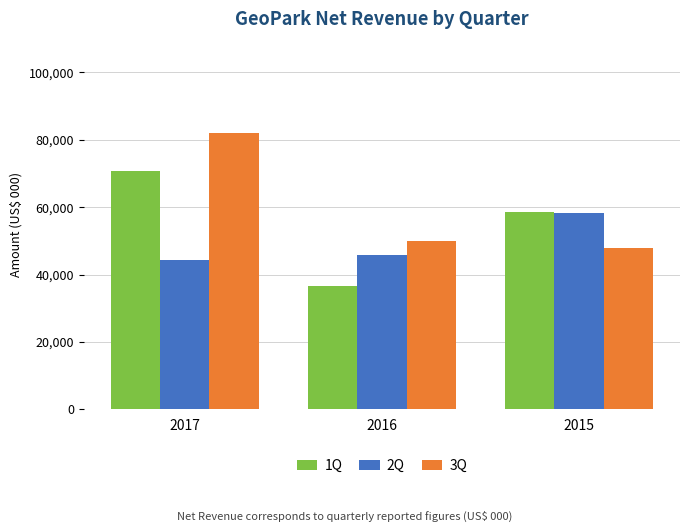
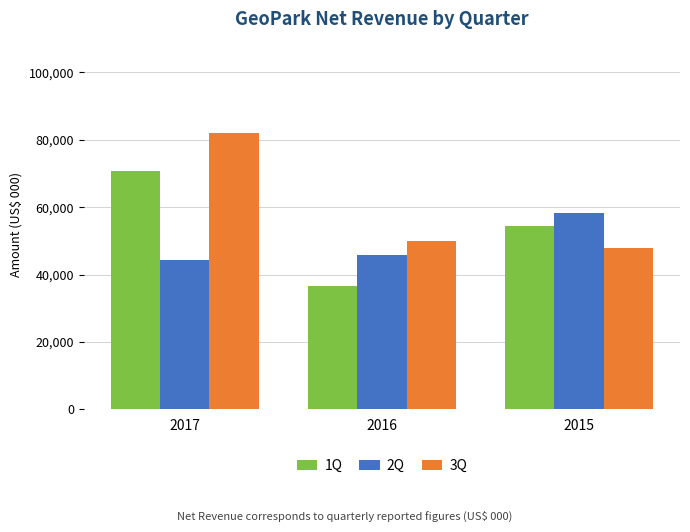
1Q, 2015: 59,000 -> 54,000
